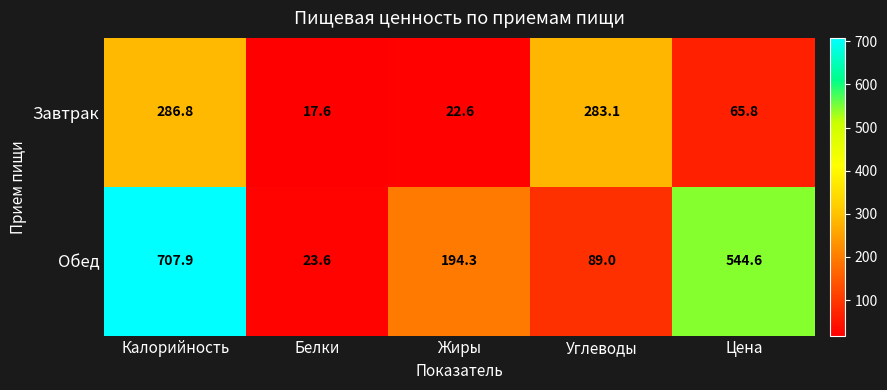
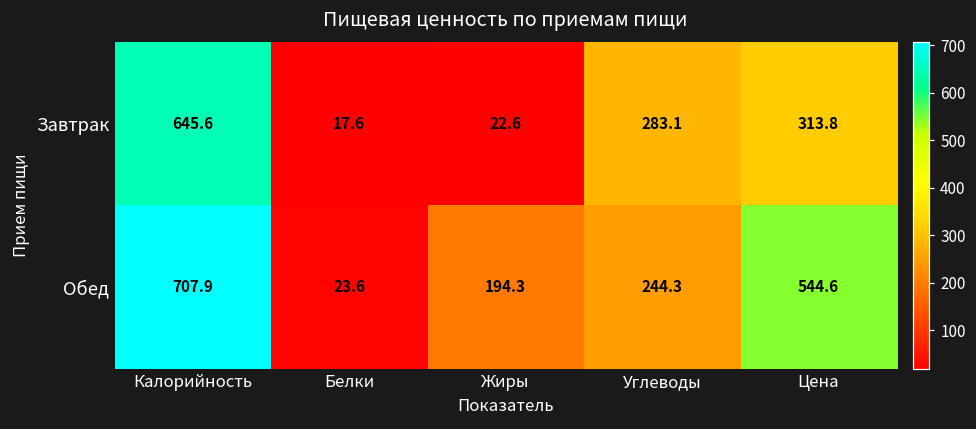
Завтрак, Калорийность: 286.8 -> 645.6
Завтрак, Цена: 65.8 -> 313.8
Обед, Углеводы: 89.0 -> 244.3
